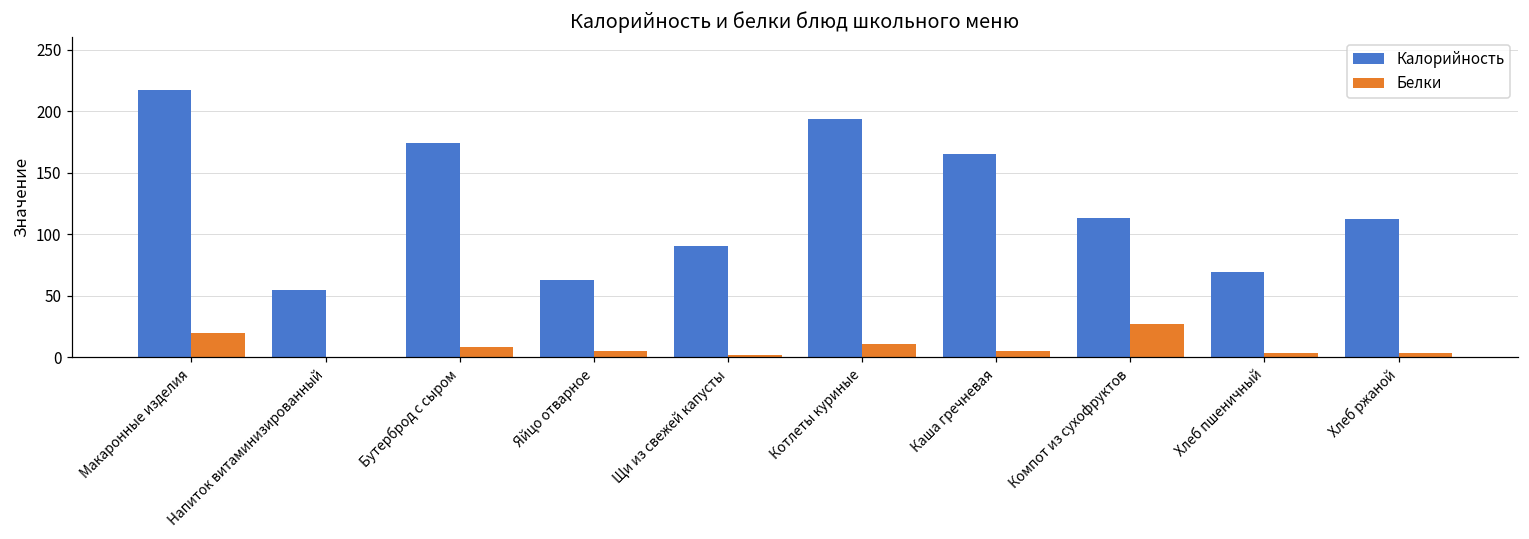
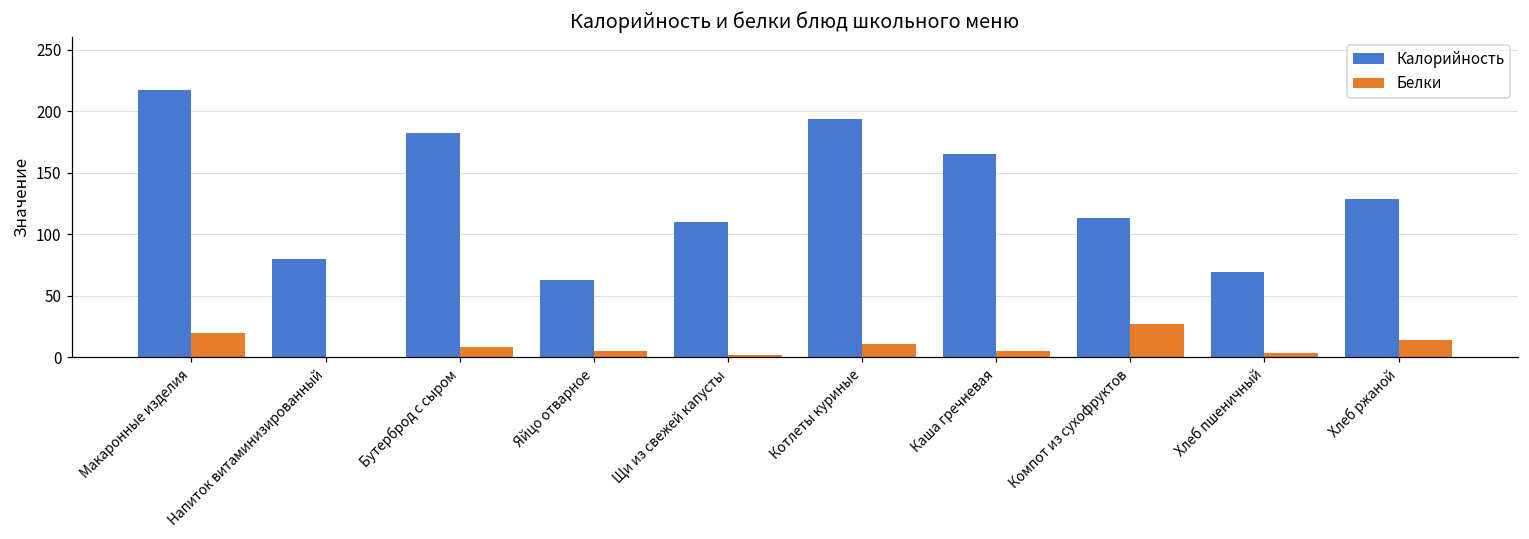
Калорийность, Напиток витаминизированный: 55 -> 80
Калорийность, Бутерброд с сыром: 174 -> 182
Калорийность, Щи из свежей капусты: 91 -> 110
Калорийность, Хлеб ржаной: 112 -> 129
Белки, Хлеб ржаной: 3 -> 14
